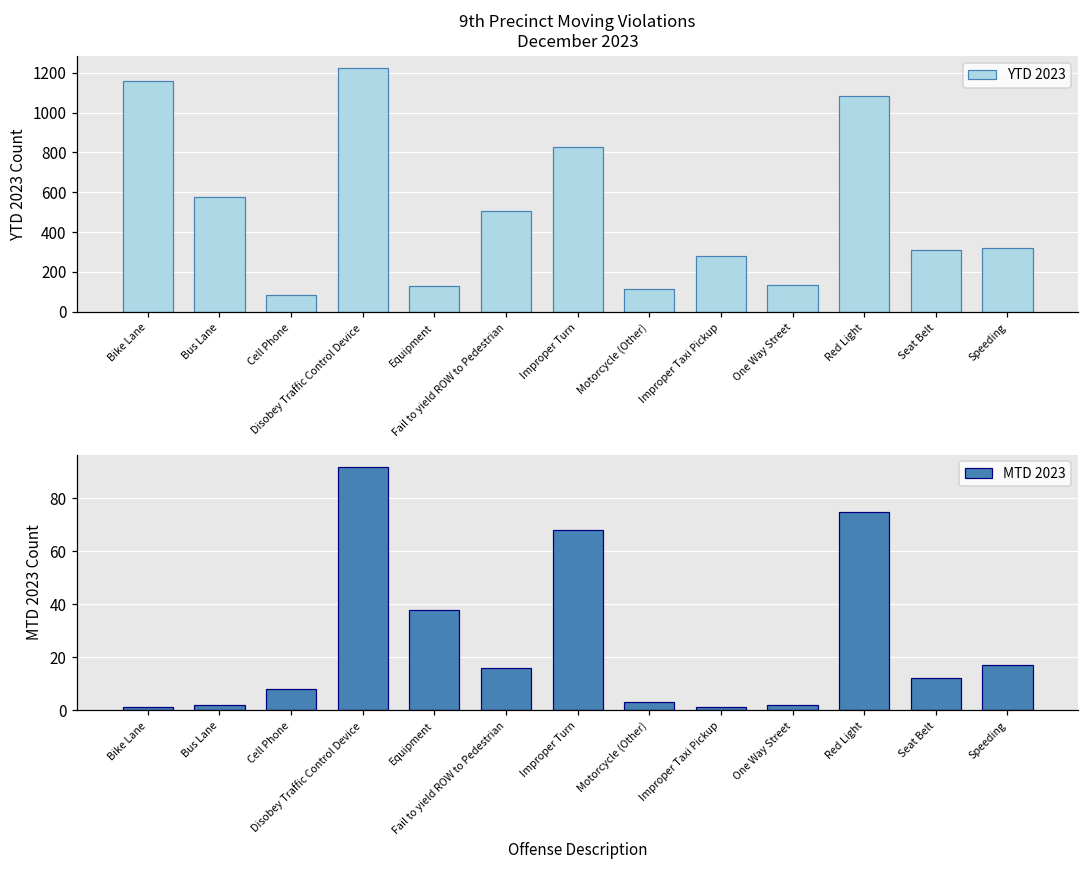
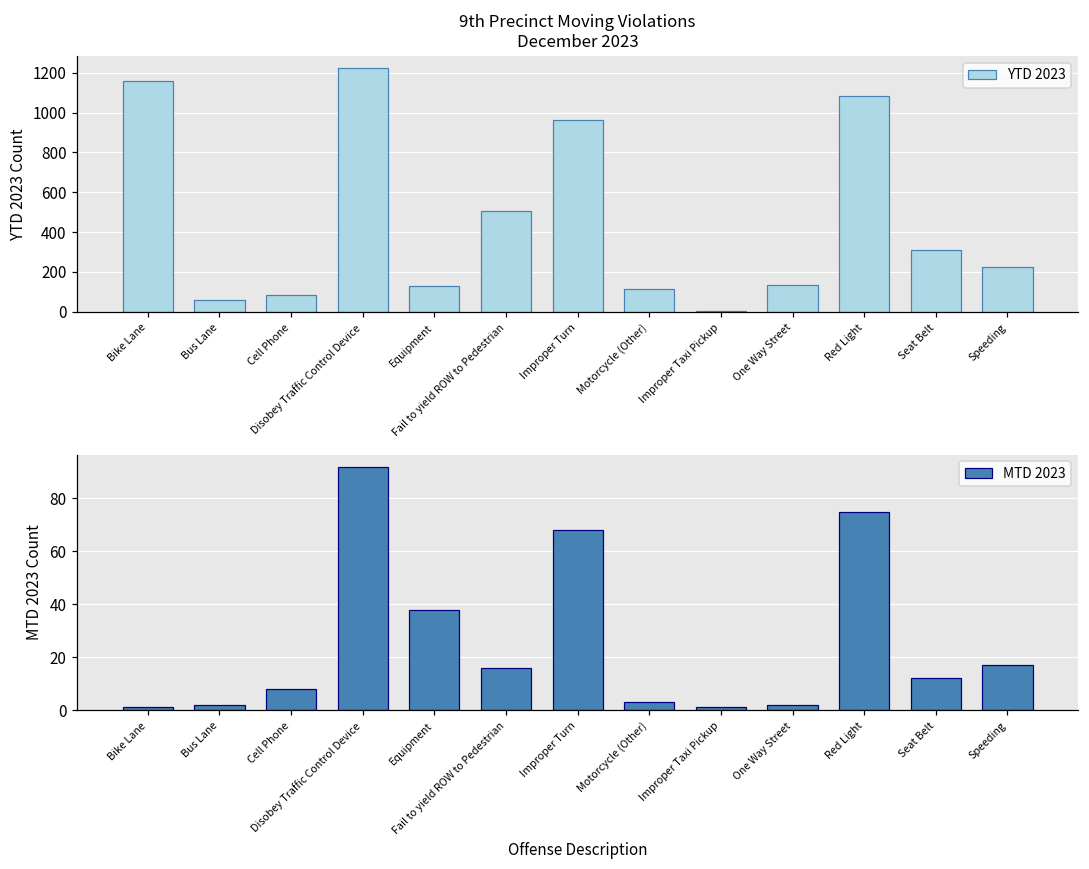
9th Precinct Moving Violations December 2023, Bus Lane: 580 -> 60
9th Precinct Moving Violations December 2023, Improper Turn: 830 -> 960
9th Precinct Moving Violations December 2023, Improper Taxi Pickup: 280 -> 0
9th Precinct Moving Violations December 2023, Speeding: 320 -> 220
